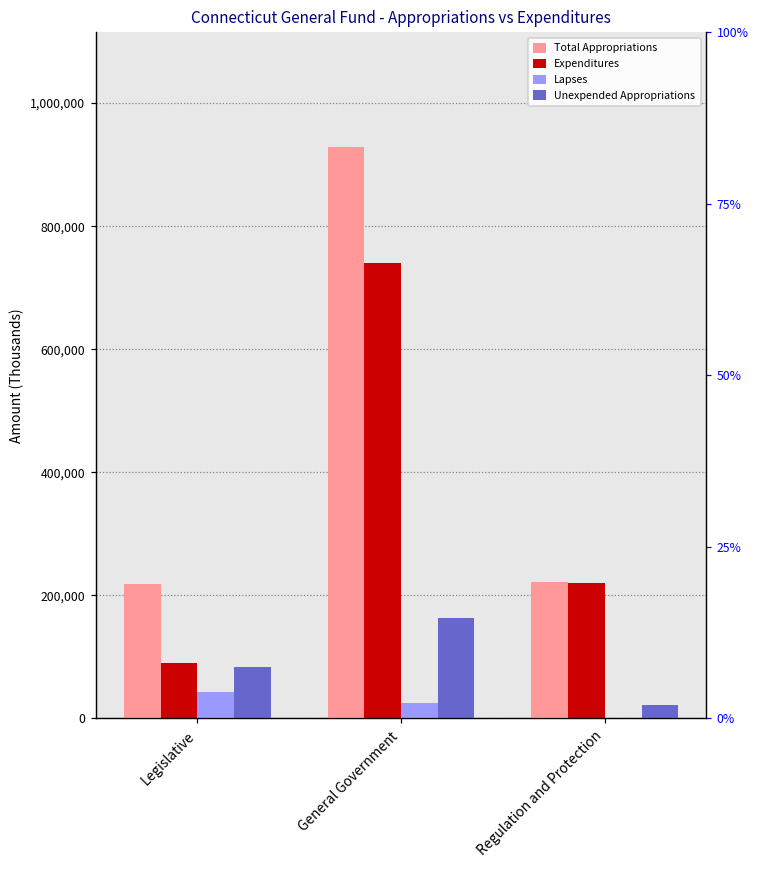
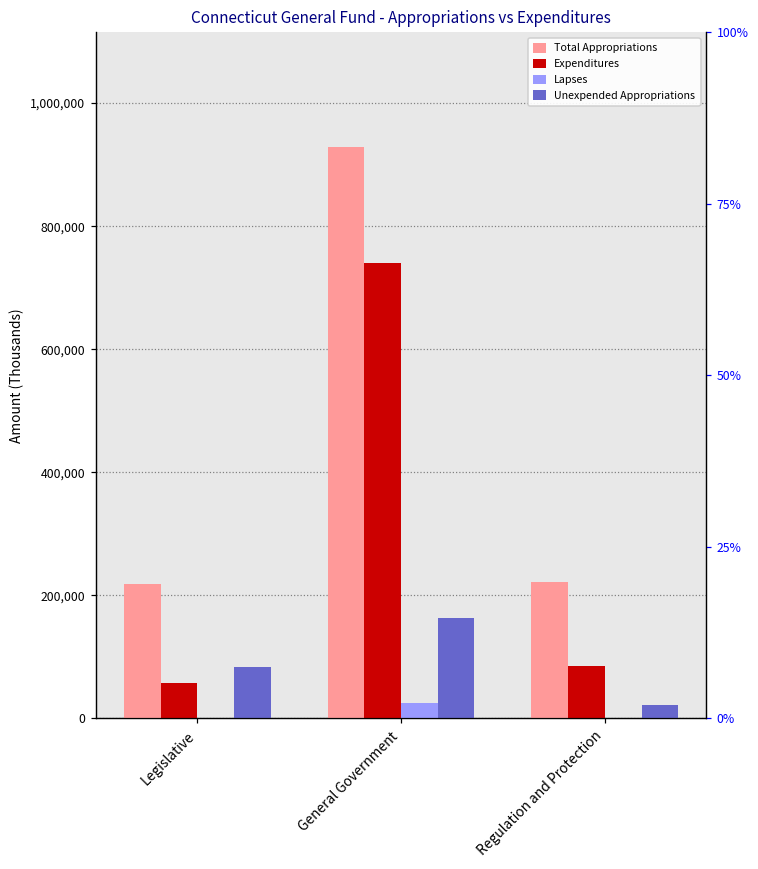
Expenditures, Legislative: 90,000 -> 60,000
Lapses, Legislative: 40,000 -> 0
Expenditures, Regulation and Protection: 220,000 -> 90,000
